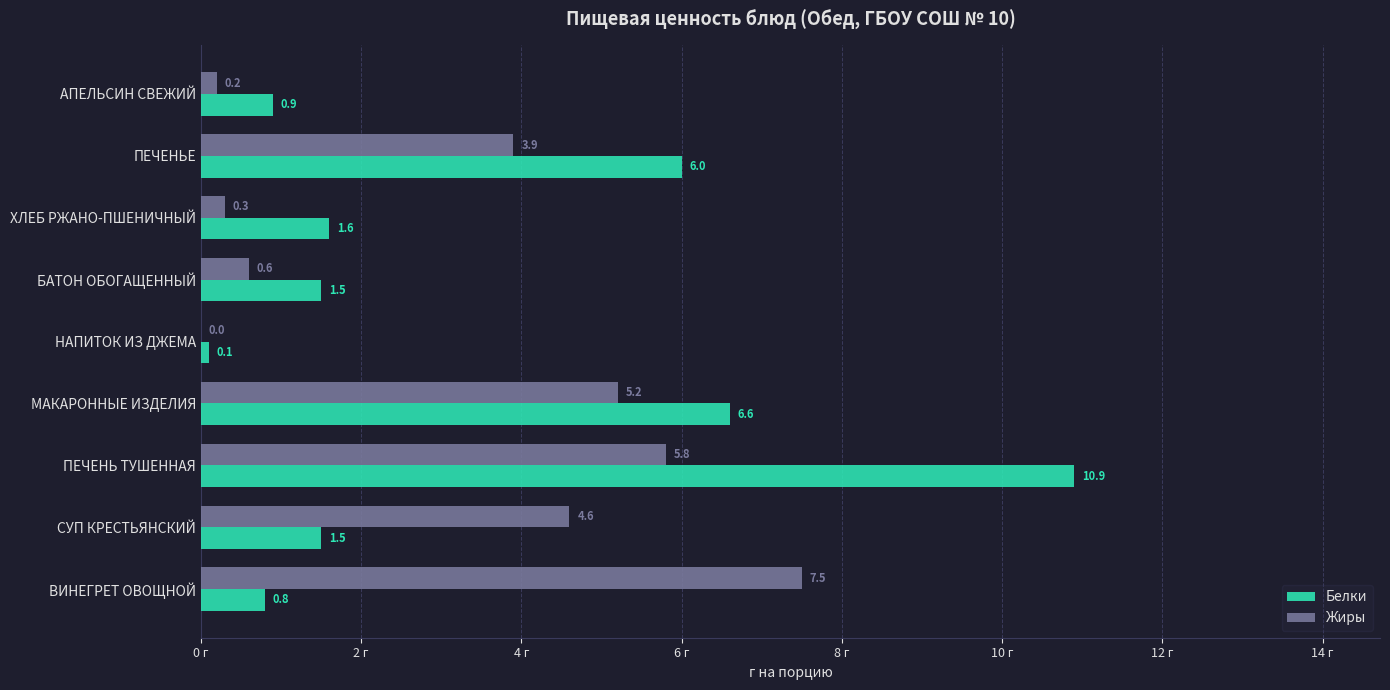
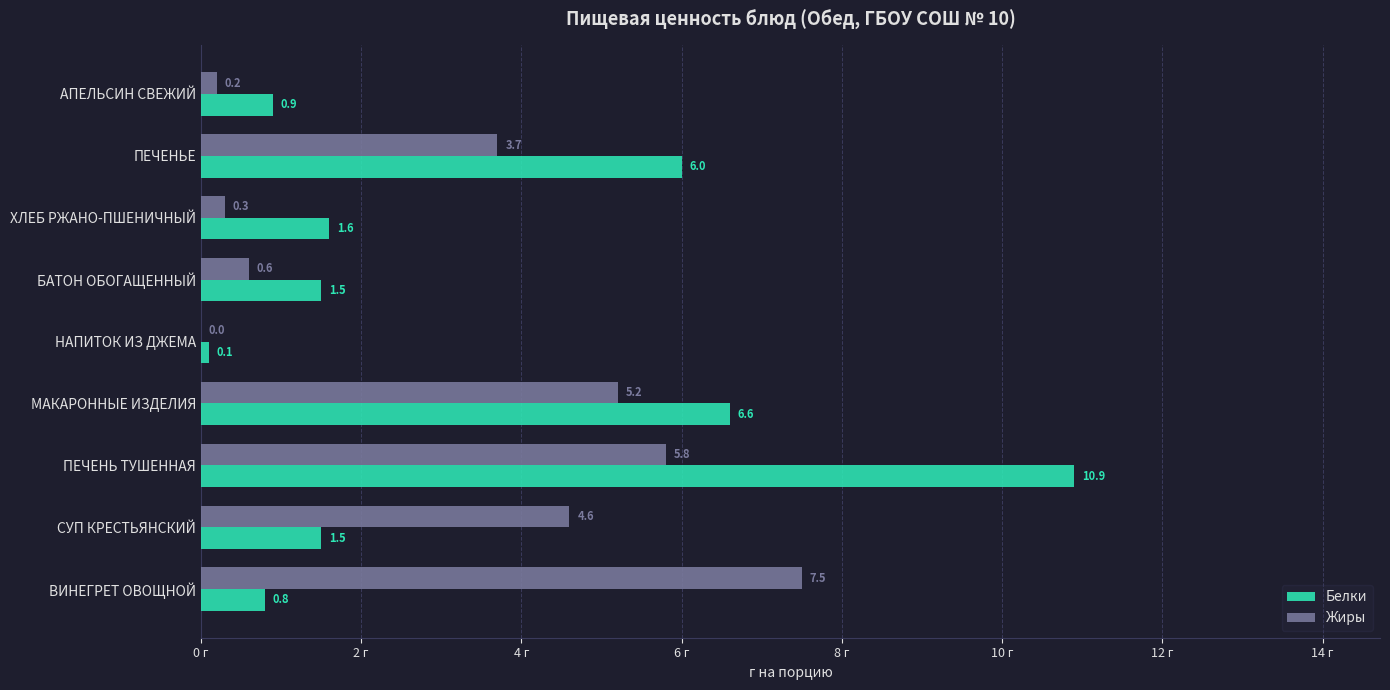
Жиры, ПЕЧЕНЬЕ: 3.9 -> 3.7
